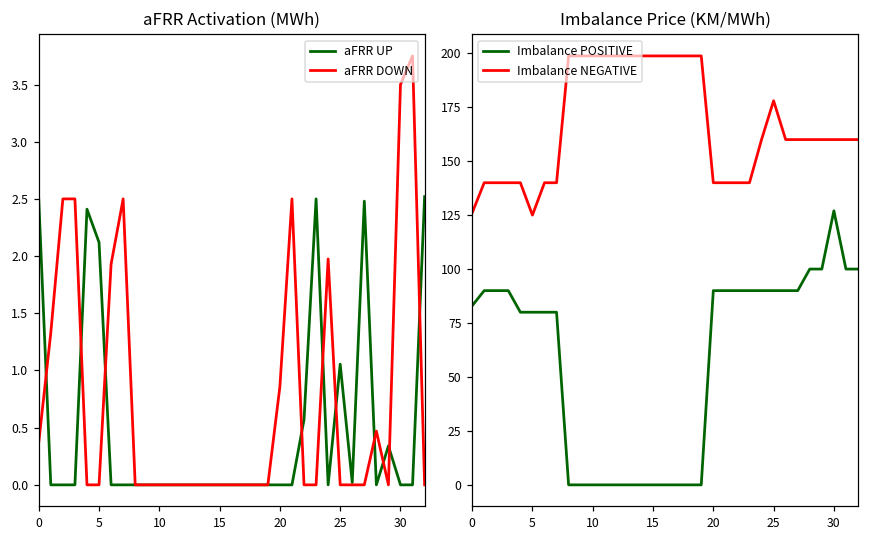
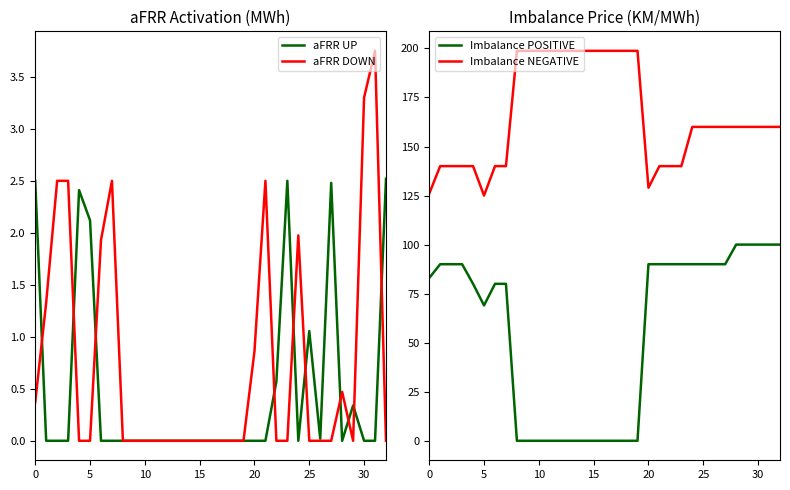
aFRR Activation (MWh), aFRR DOWN, 30: 3.5 -> 3.3
Imbalance Price (KM/MWh), Imbalance POSITIVE, 5: 80 -> 69
Imbalance Price (KM/MWh), Imbalance NEGATIVE, 20: 140 -> 129
Imbalance Price (KM/MWh), Imbalance NEGATIVE, 25: 178 -> 160
Imbalance Price (KM/MWh), Imbalance POSITIVE, 30: 127 -> 100
